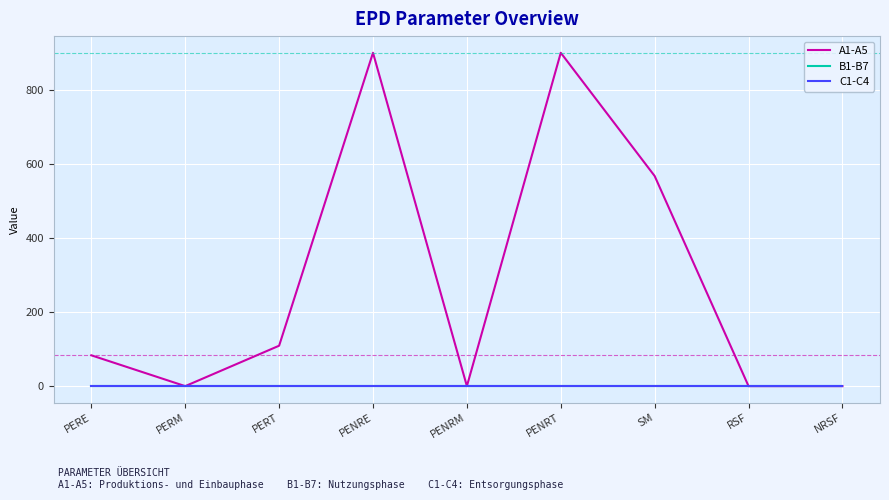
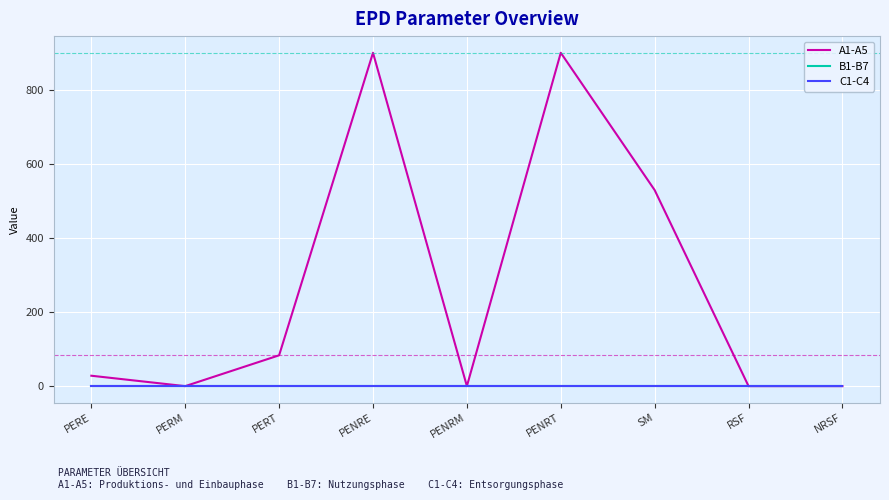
A1-A5, PERE: 80 -> 30
A1-A5, PERT: 110 -> 80
A1-A5, SM: 570 -> 530
